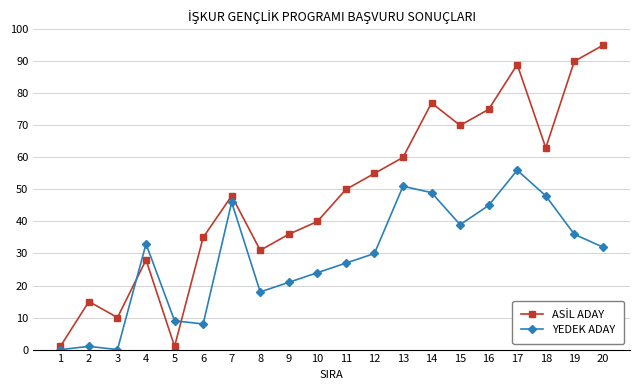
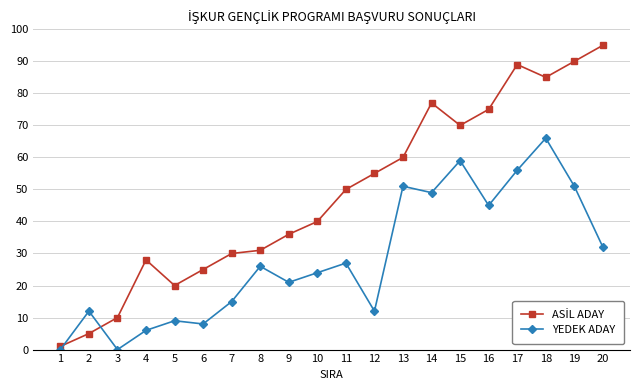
ASİL ADAY, 2: 15 -> 5
YEDEK ADAY, 2: 1 -> 12
YEDEK ADAY, 4: 33 -> 6
ASİL ADAY, 5: 1 -> 20
ASİL ADAY, 6: 35 -> 25
ASİL ADAY, 7: 48 -> 30
YEDEK ADAY, 7: 46 -> 15
YEDEK ADAY, 8: 18 -> 26
YEDEK ADAY, 12: 30 -> 12
YEDEK ADAY, 15: 39 -> 59
ASİL ADAY, 18: 63 -> 85
YEDEK ADAY, 18: 48 -> 66
YEDEK ADAY, 19: 36 -> 51
